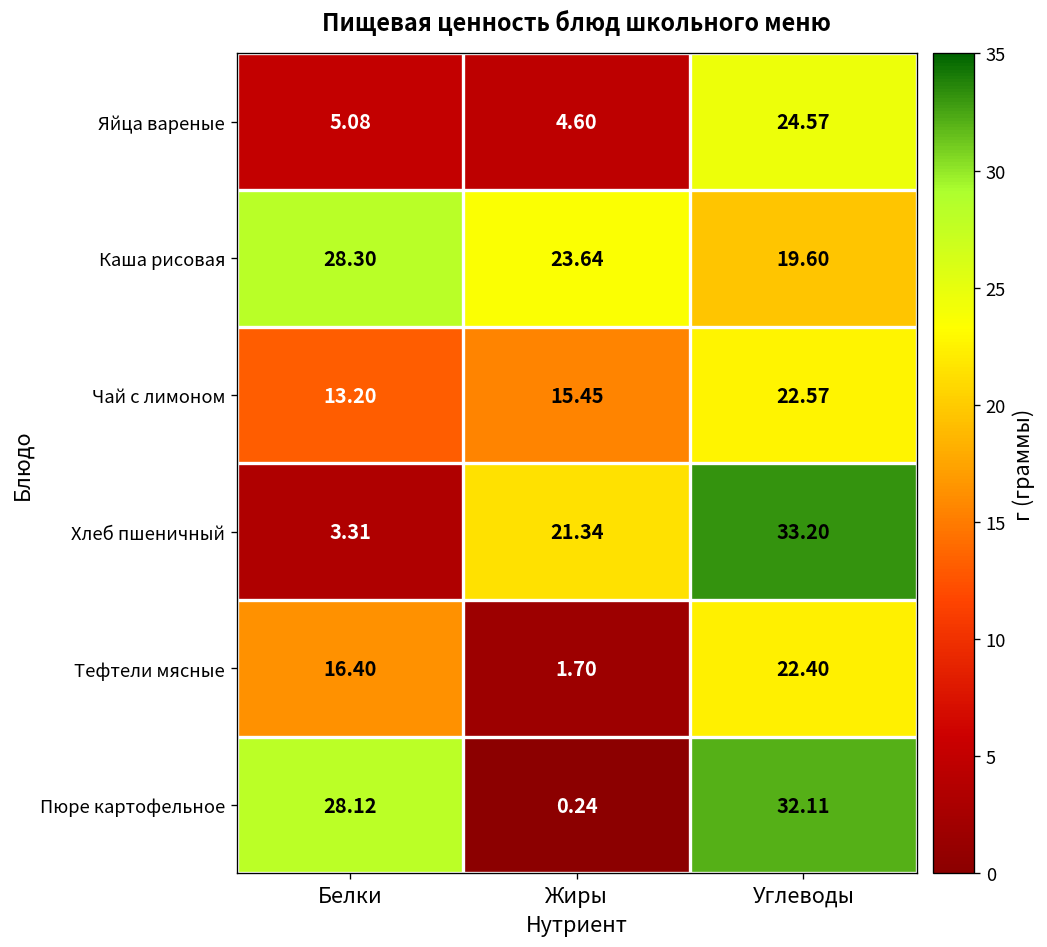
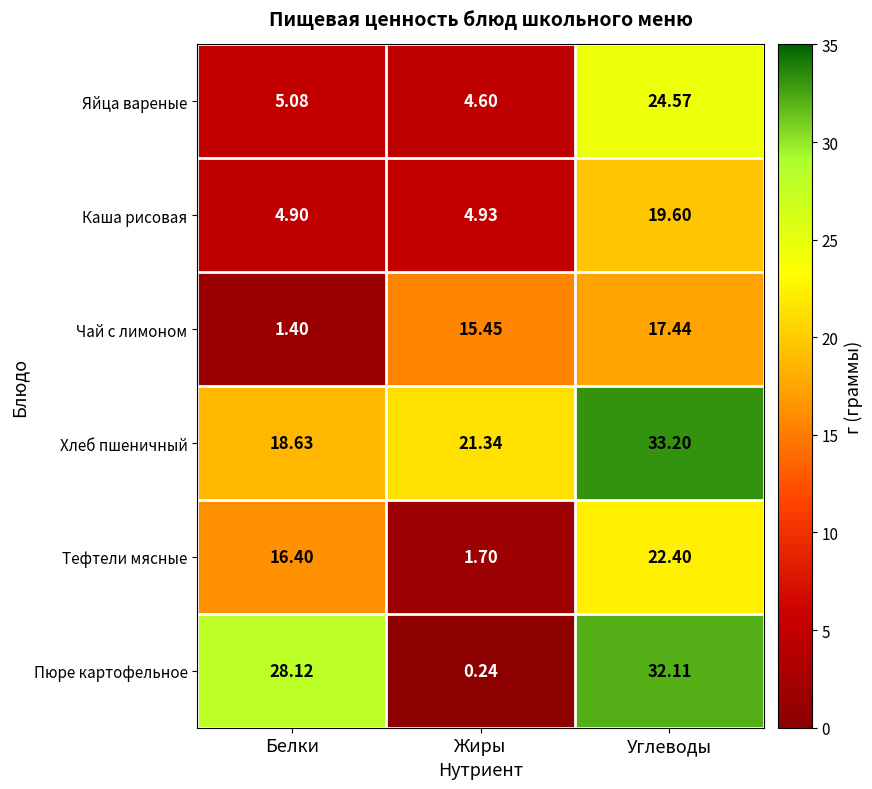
Каша рисовая, Белки: 28.30 -> 4.90
Каша рисовая, Жиры: 23.64 -> 4.93
Чай с лимоном, Белки: 13.20 -> 1.40
Чай с лимоном, Углеводы: 22.57 -> 17.44
Хлеб пшеничный, Белки: 3.31 -> 18.63
